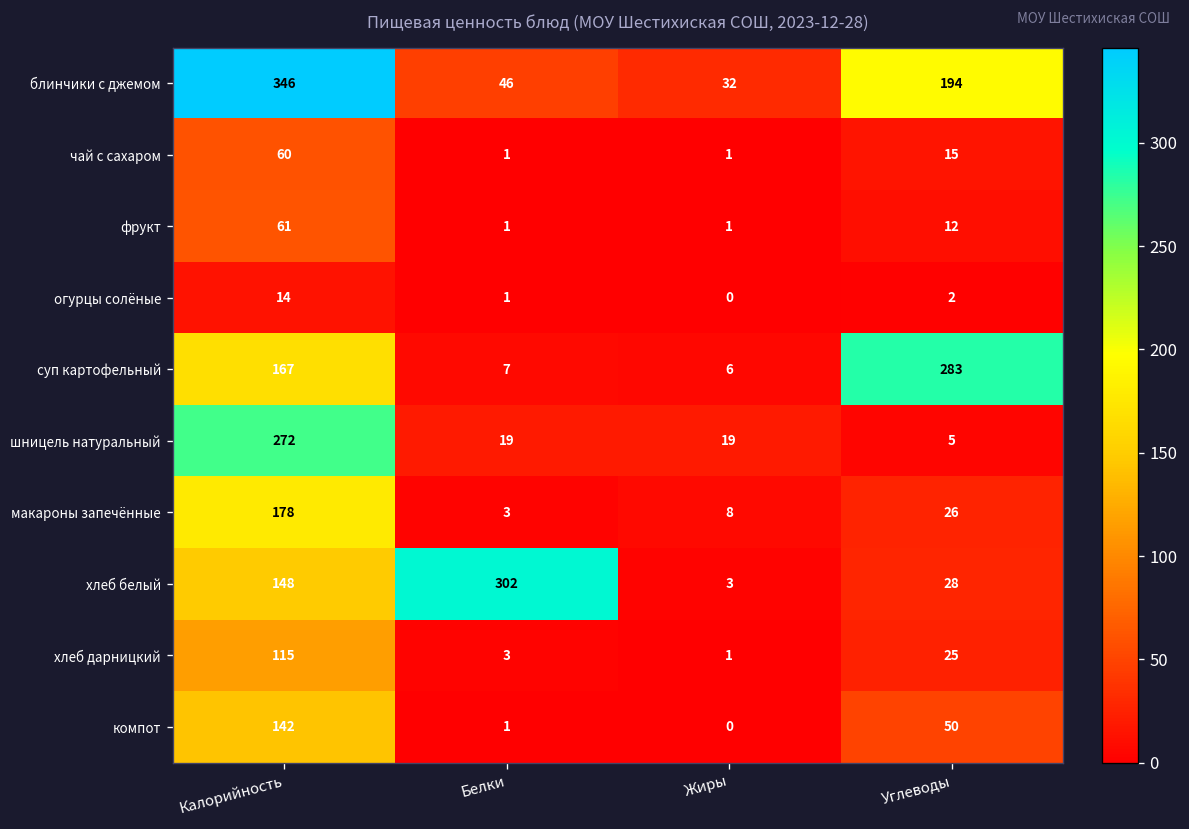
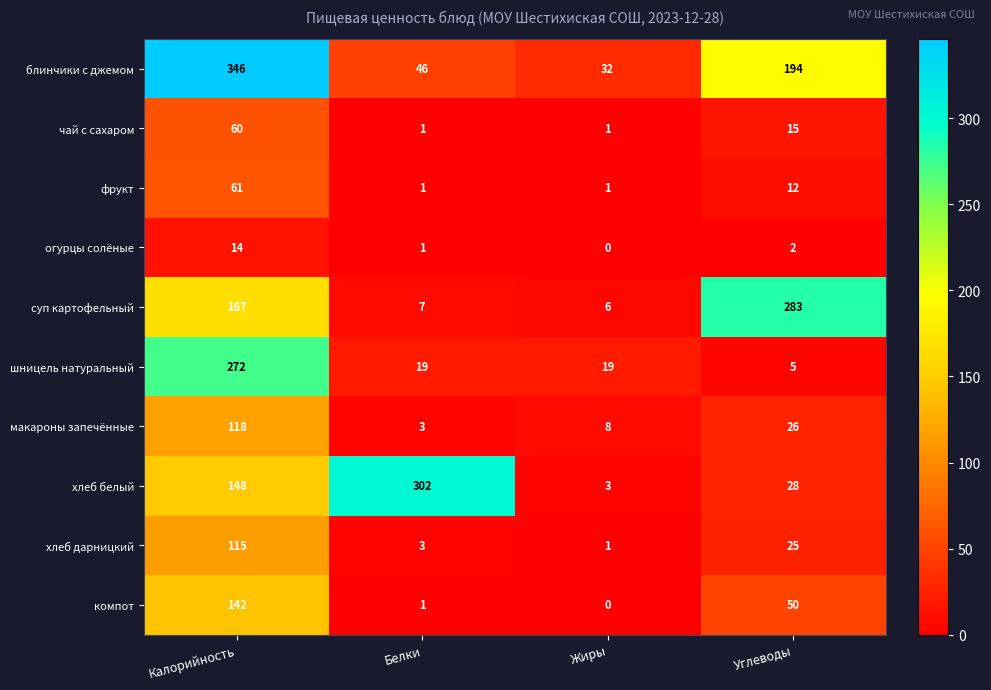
макароны запечённые, Калорийность: 178 -> 118
